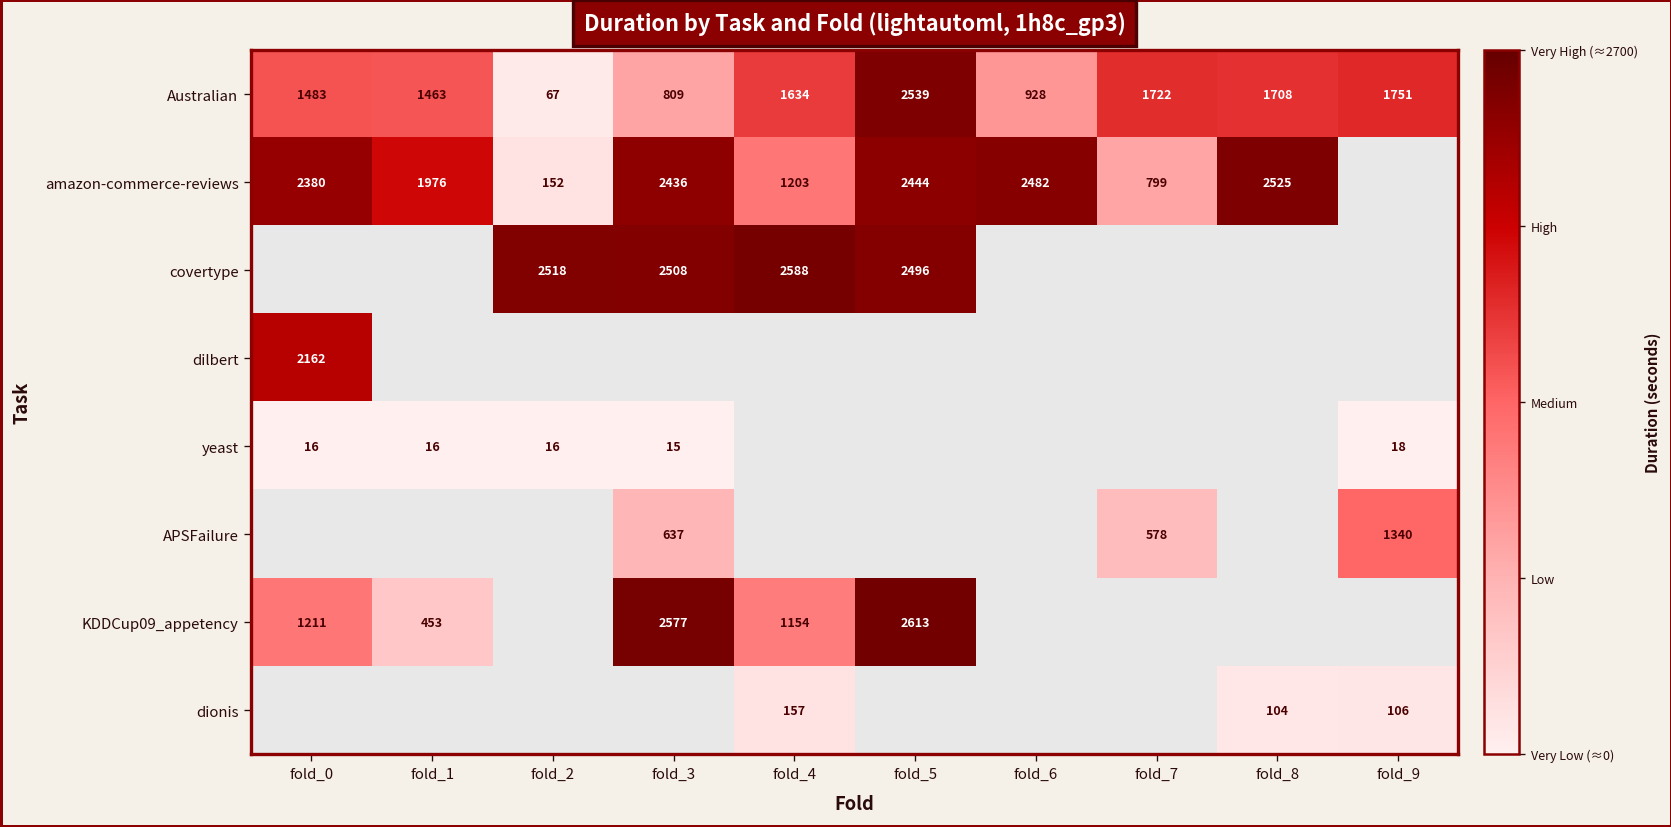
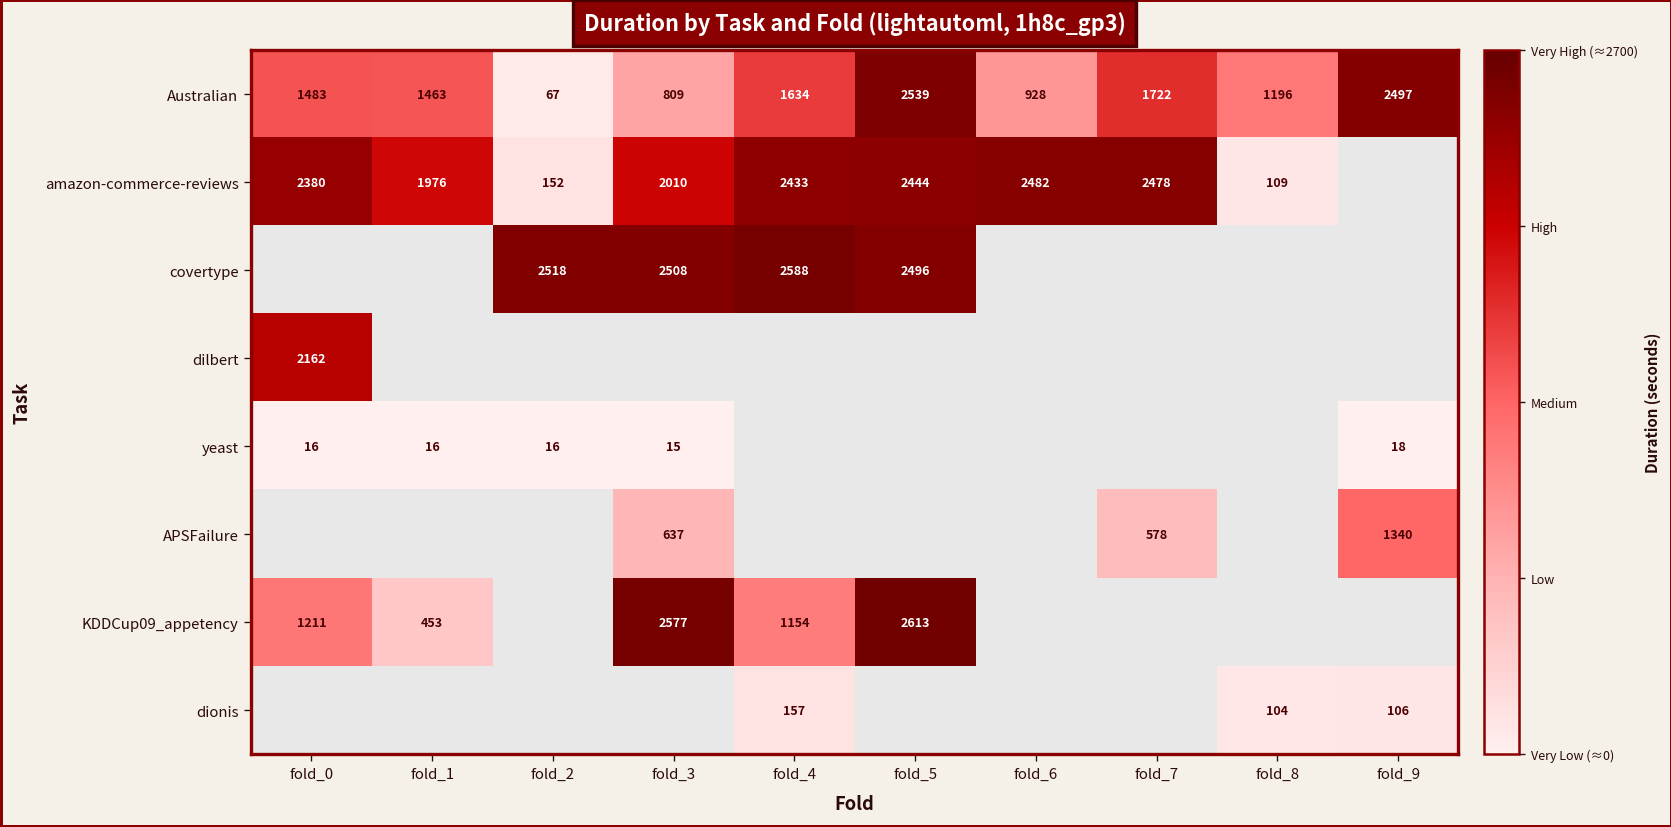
Australian, fold_8: 1708 -> 1196
Australian, fold_9: 1751 -> 2497
amazon-commerce-reviews, fold_3: 2436 -> 2010
amazon-commerce-reviews, fold_4: 1203 -> 2433
amazon-commerce-reviews, fold_7: 799 -> 2478
amazon-commerce-reviews, fold_8: 2525 -> 109
